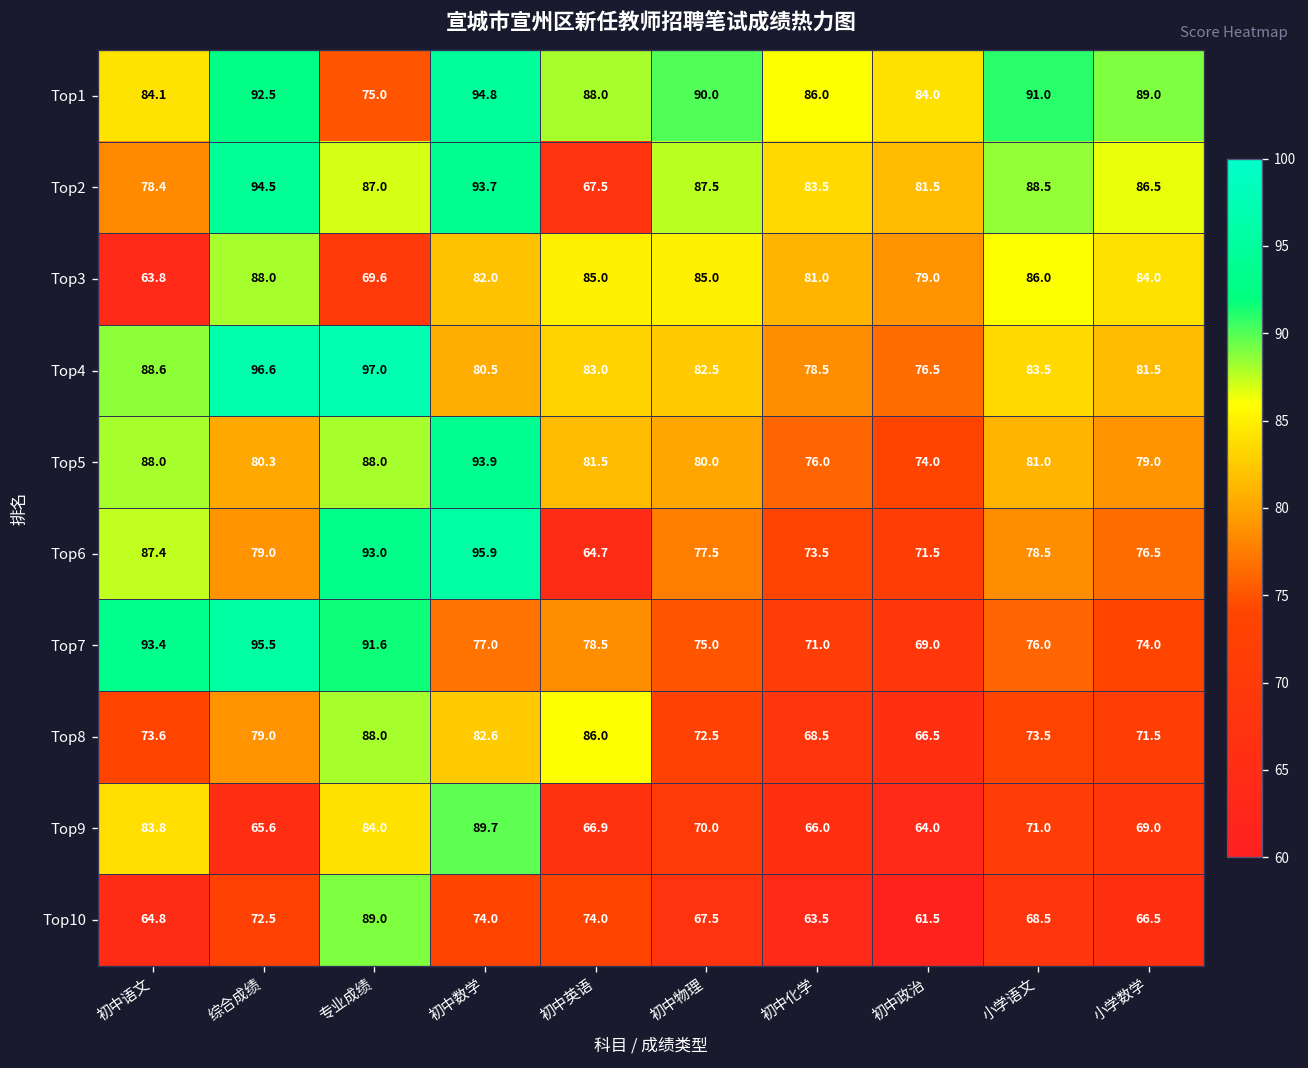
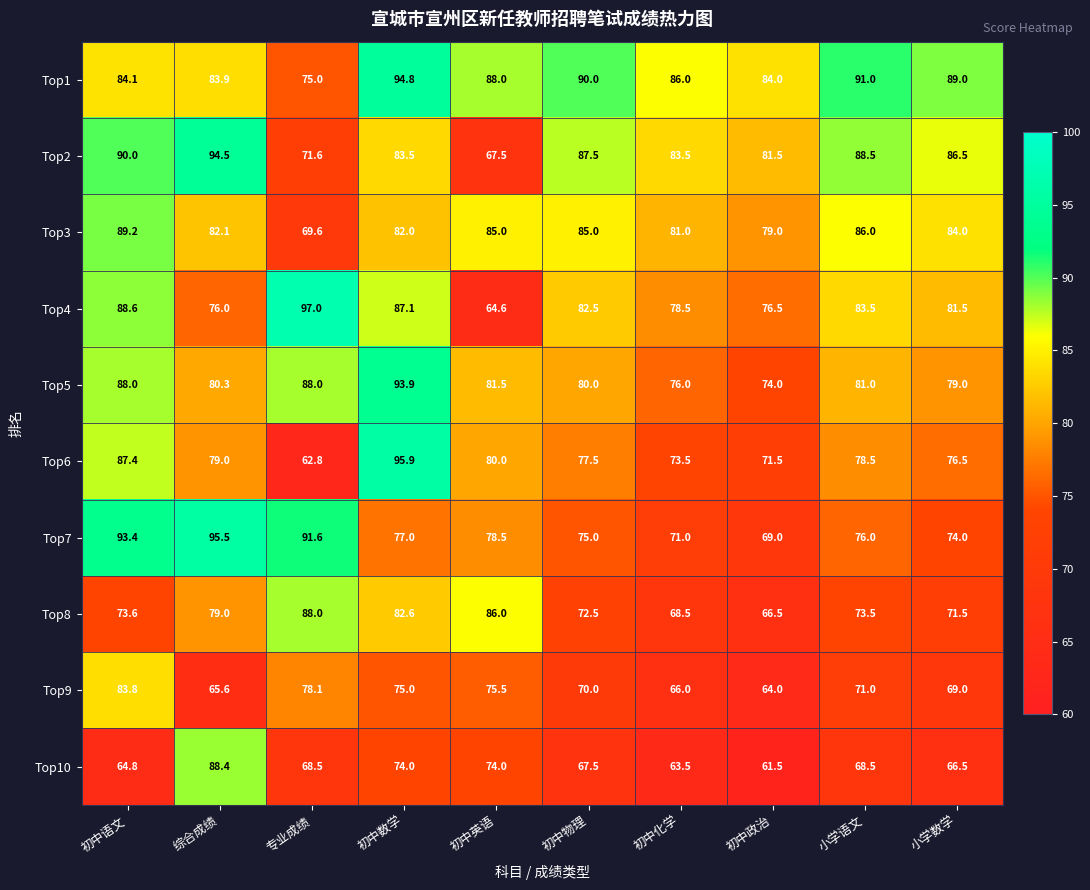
Top1, 综合成绩: 92.5 -> 83.9
Top2, 初中语文: 78.4 -> 90.0
Top2, 专业成绩: 87.0 -> 71.6
Top2, 初中数学: 93.7 -> 83.5
Top3, 初中语文: 63.8 -> 89.2
Top3, 综合成绩: 88.0 -> 82.1
Top4, 综合成绩: 96.6 -> 76.0
Top4, 初中数学: 80.5 -> 87.1
Top4, 初中英语: 83.0 -> 64.6
Top6, 专业成绩: 93.0 -> 62.8
Top6, 初中英语: 64.7 -> 80.0
Top9, 专业成绩: 84.0 -> 78.1
Top9, 初中数学: 89.7 -> 75.0
Top9, 初中英语: 66.9 -> 75.5
Top10, 综合成绩: 72.5 -> 88.4
Top10, 专业成绩: 89.0 -> 68.5
